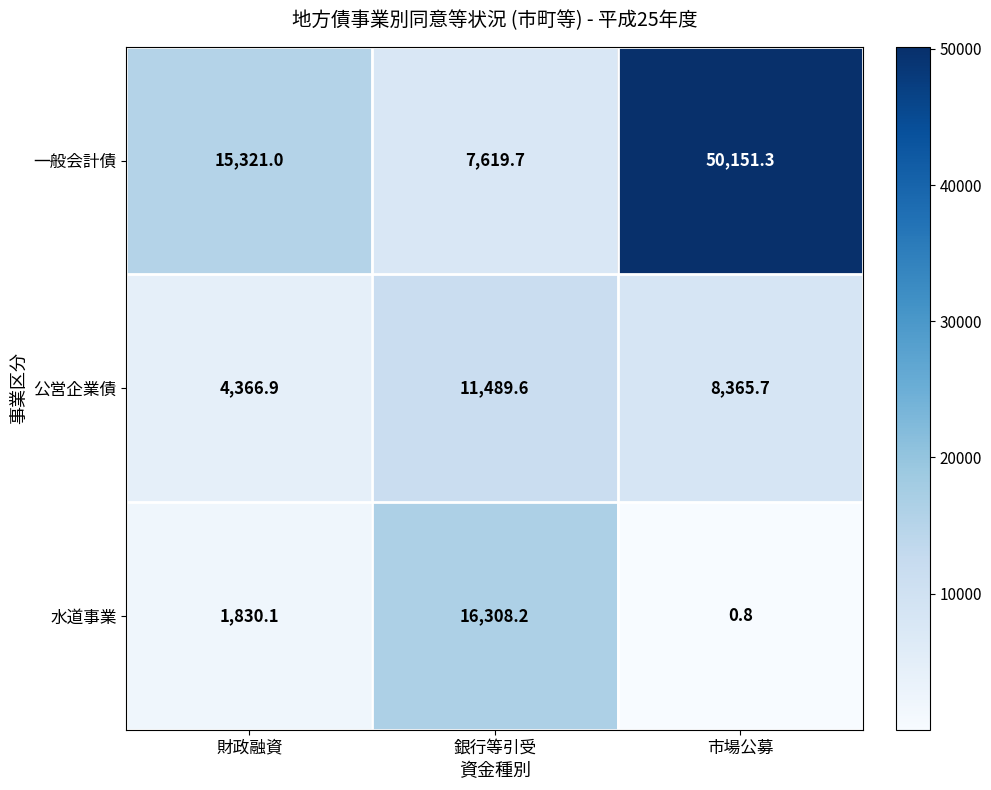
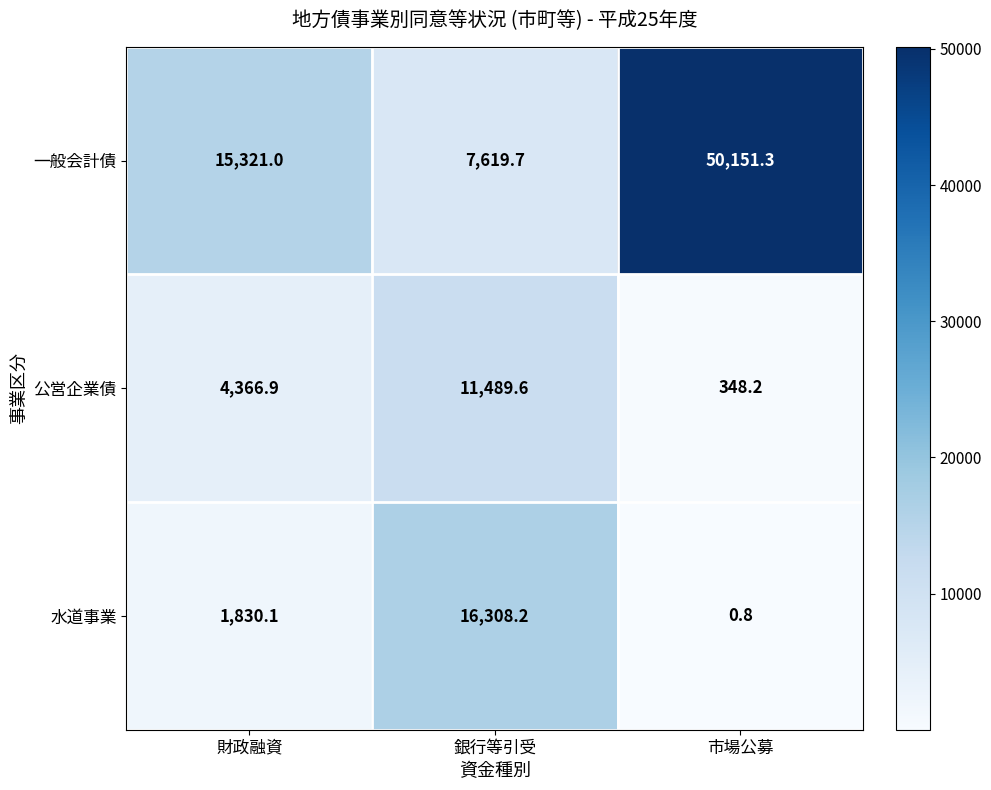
公営企業債, 市場公募: 8,365.7 -> 348.2
